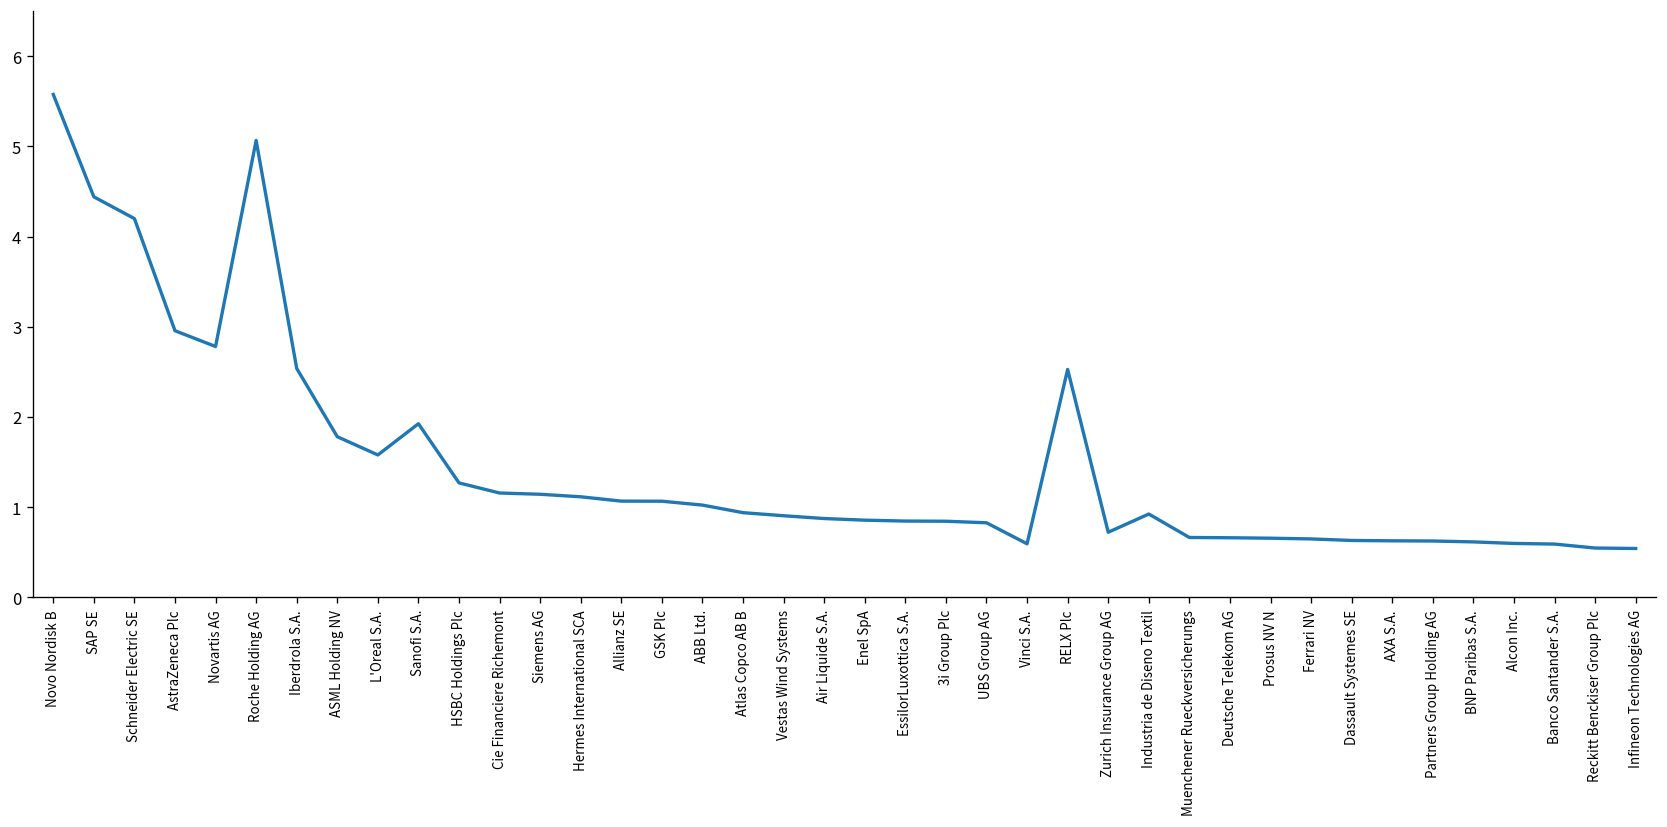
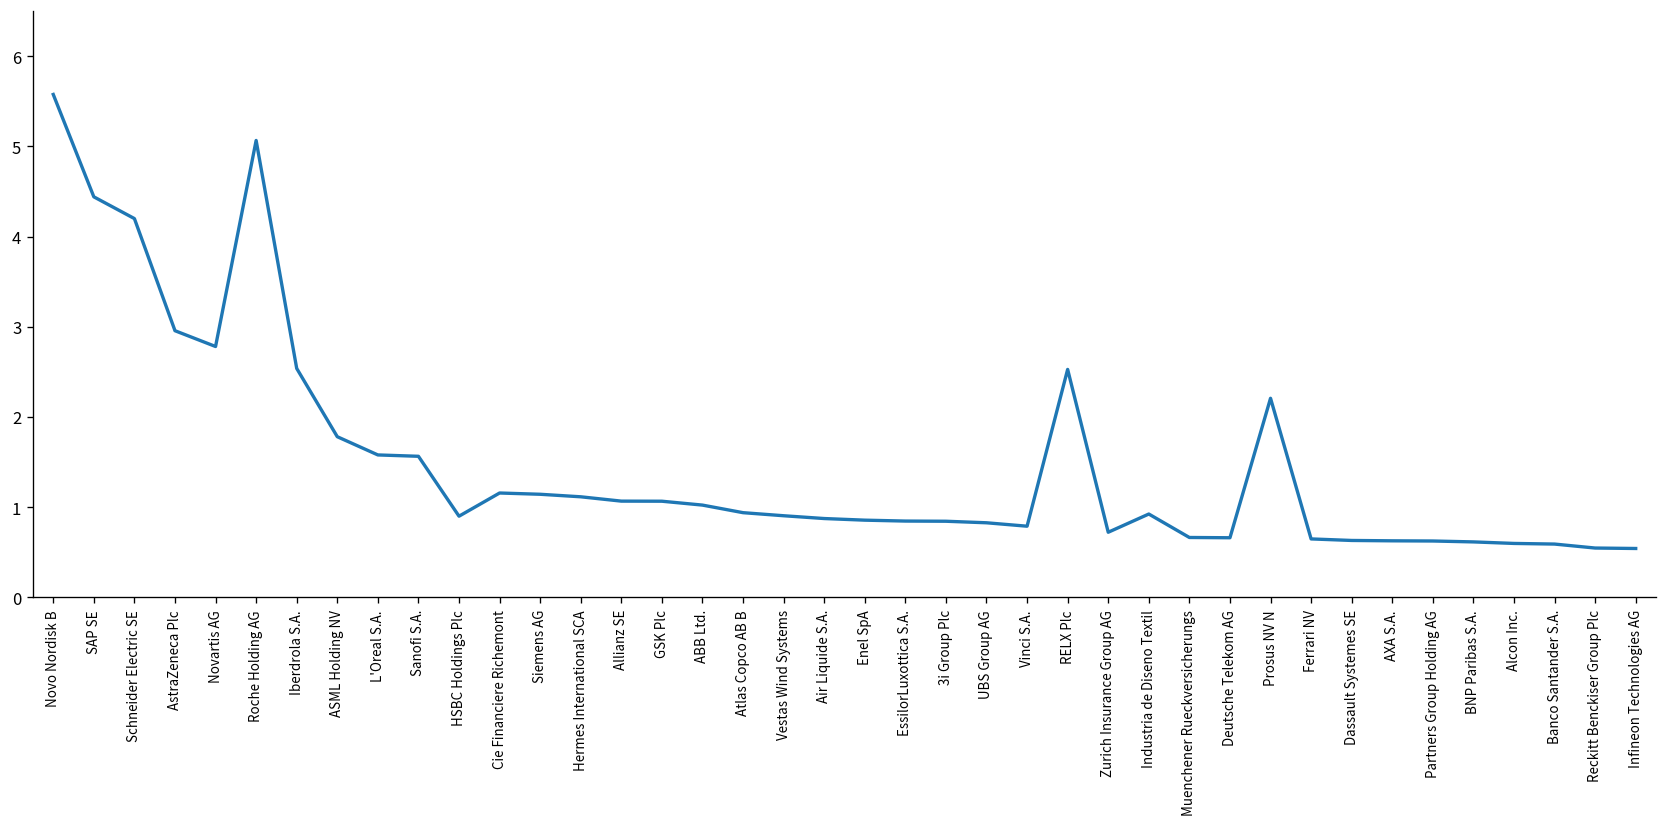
Sanofi S.A.: 1.9 -> 1.6
HSBC Holdings Plc: 1.3 -> 0.9
Vinci S.A.: 0.6 -> 0.8
Prosus NV N: 0.7 -> 2.2
